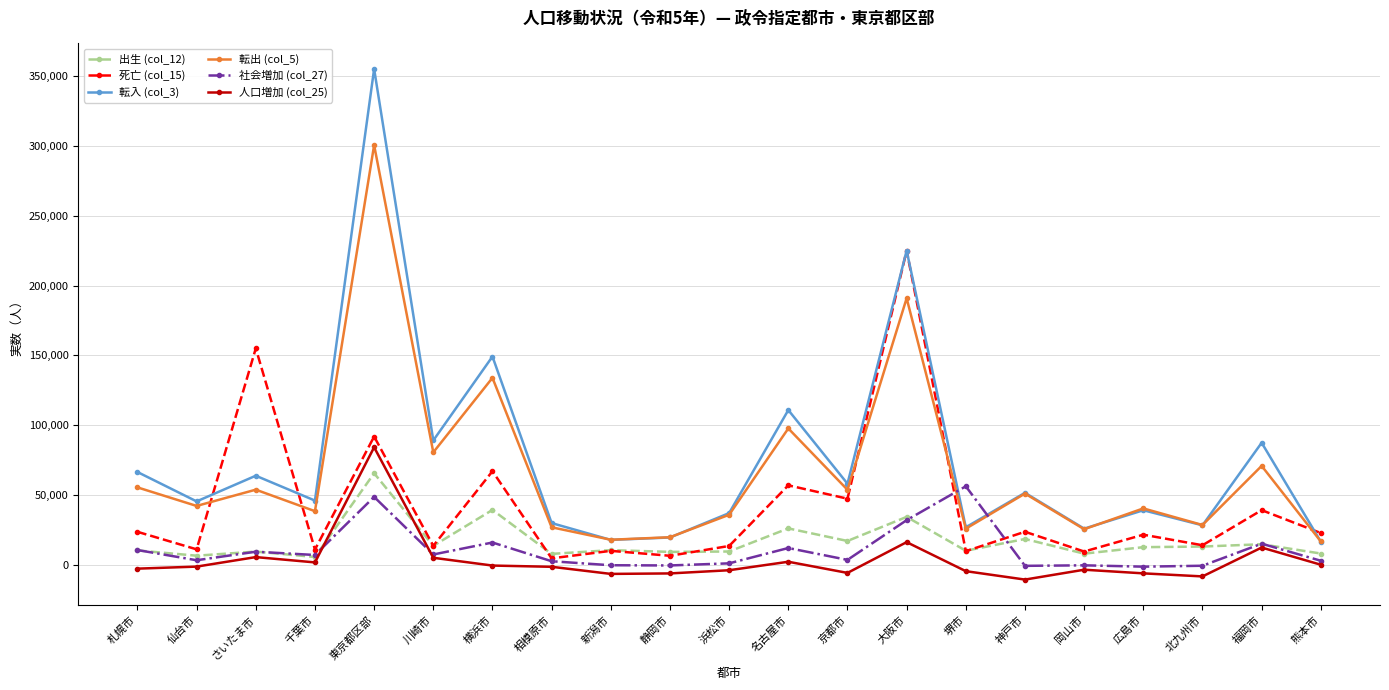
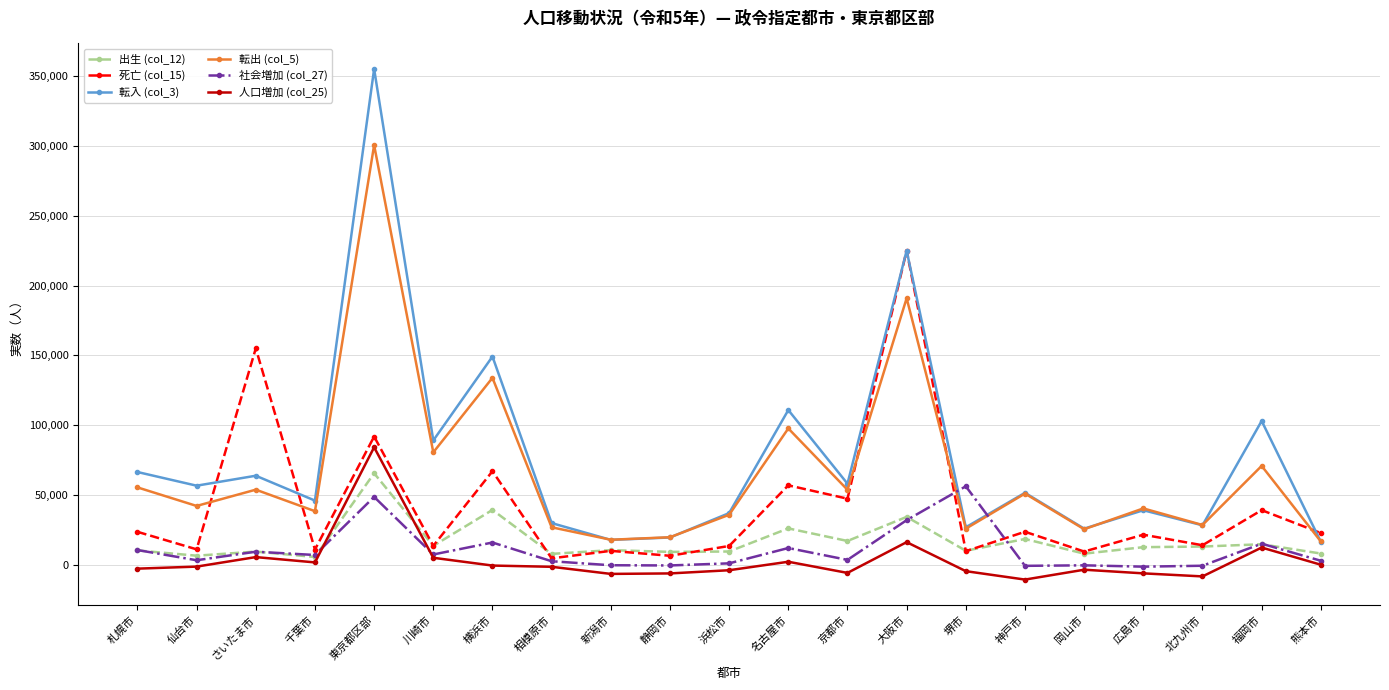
転入 (col_3), 仙台市: 46,000 -> 57,000
転入 (col_3), 福岡市: 88,000 -> 103,000
